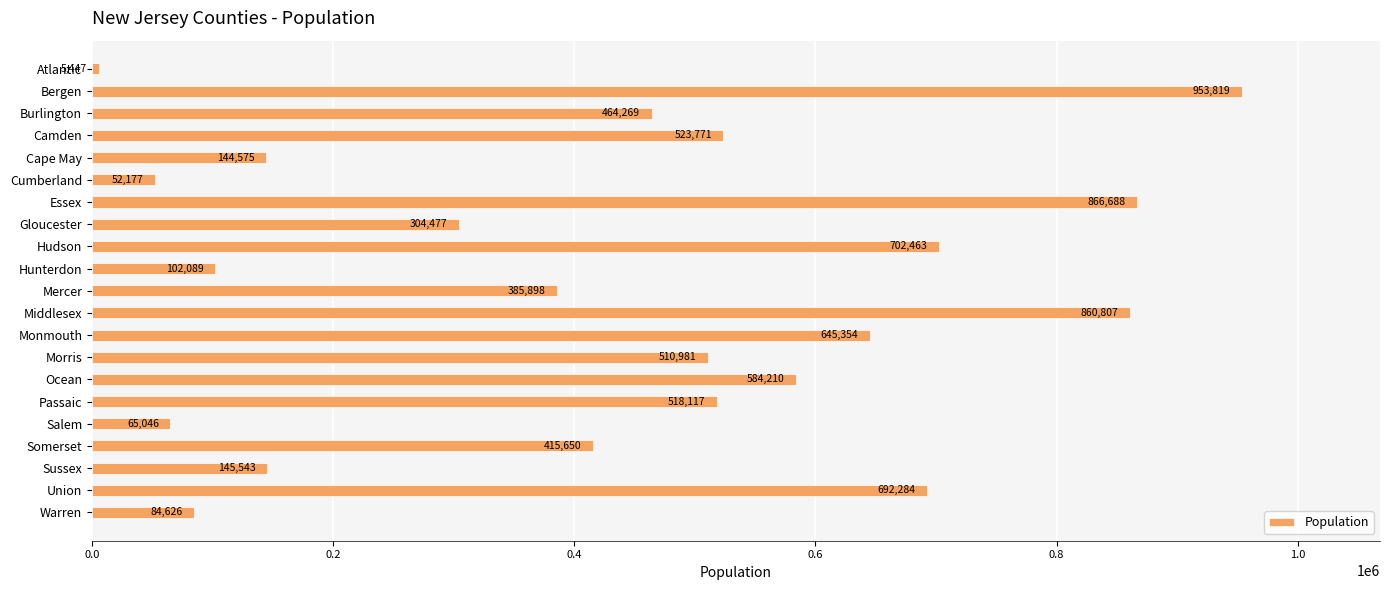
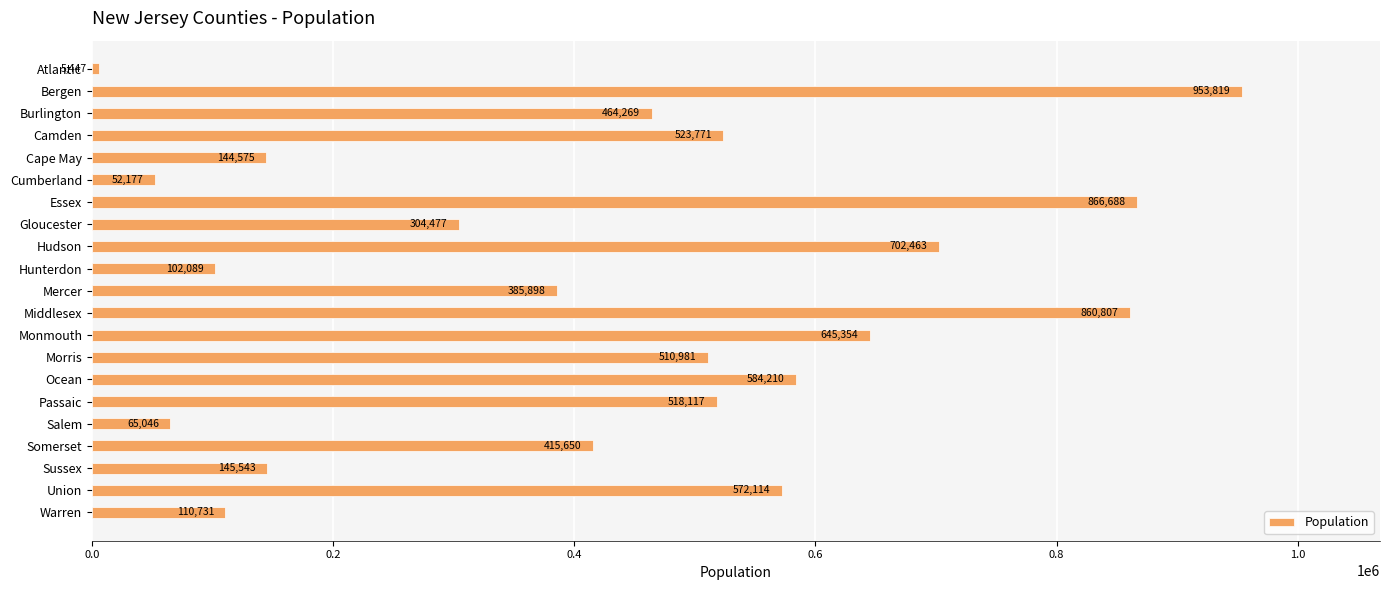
Union: 692,284 -> 572,114
Warren: 84,626 -> 110,731
